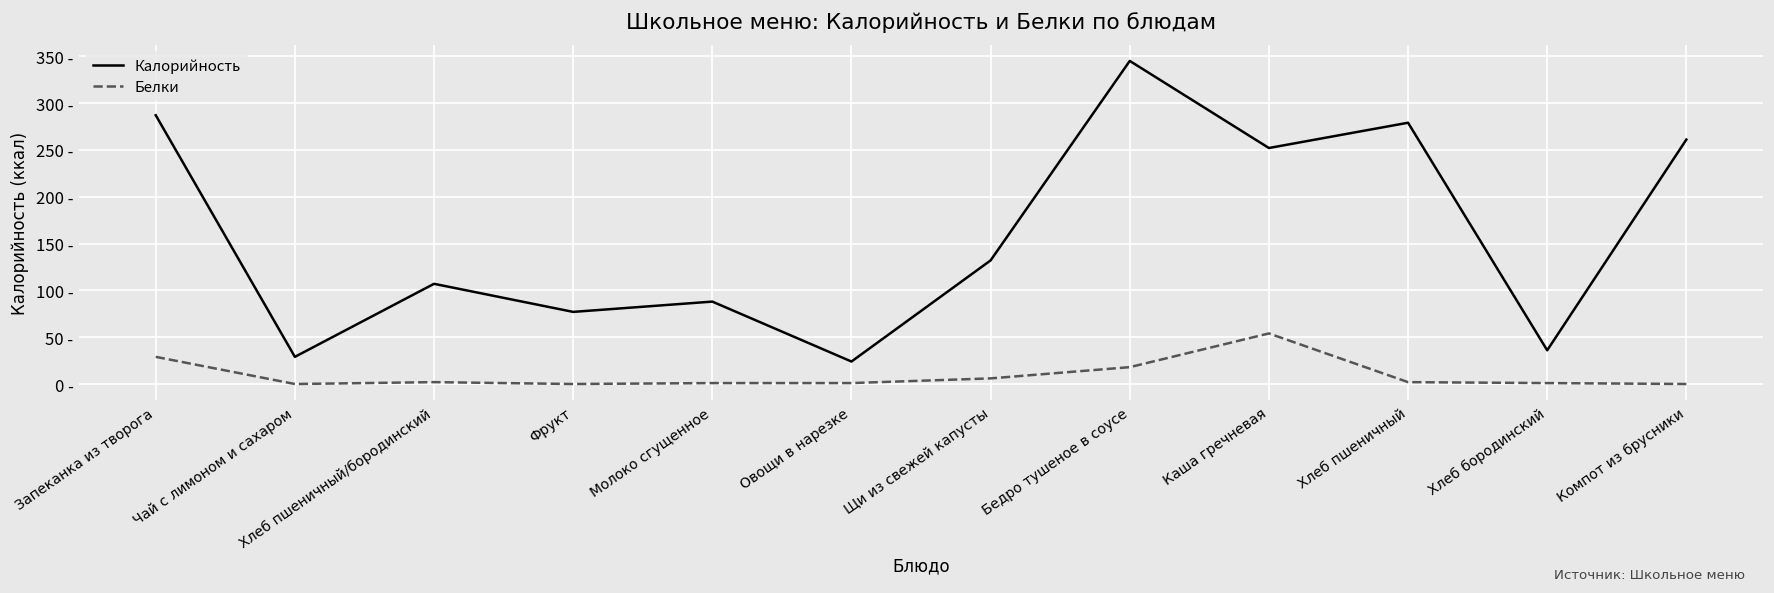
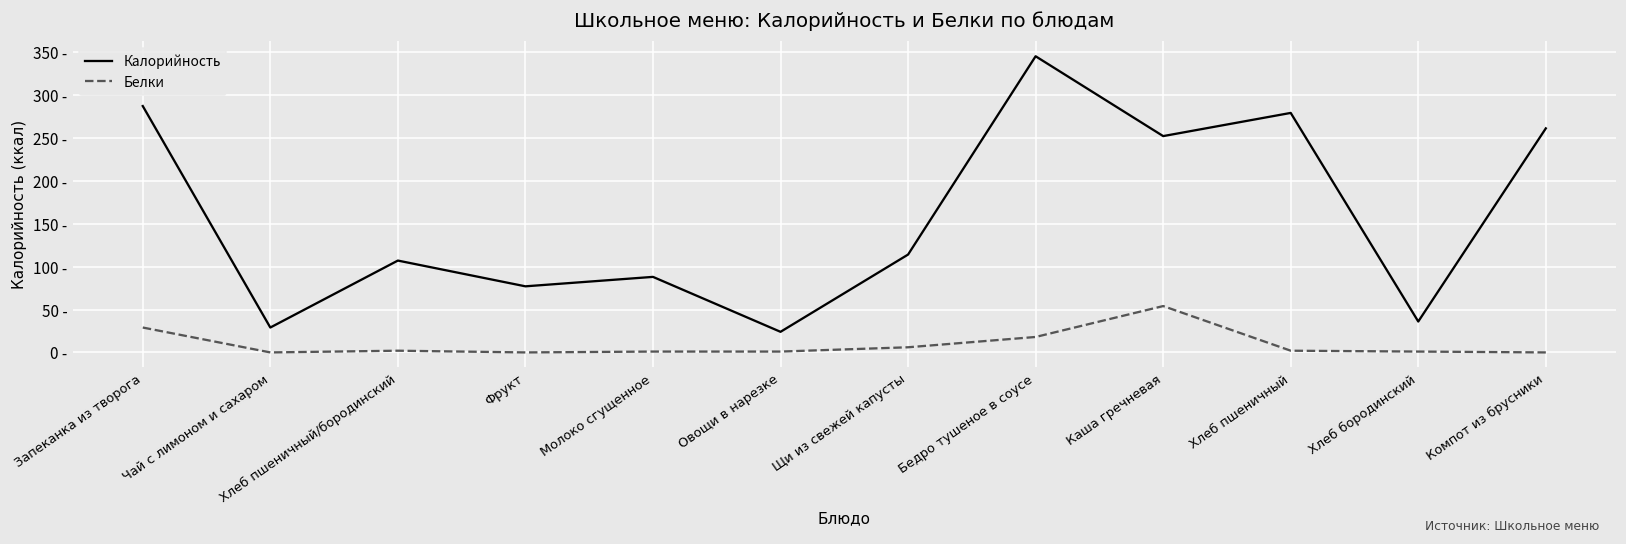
Калорийность, Щи из свежей капусты: 130 - -> 110 -
